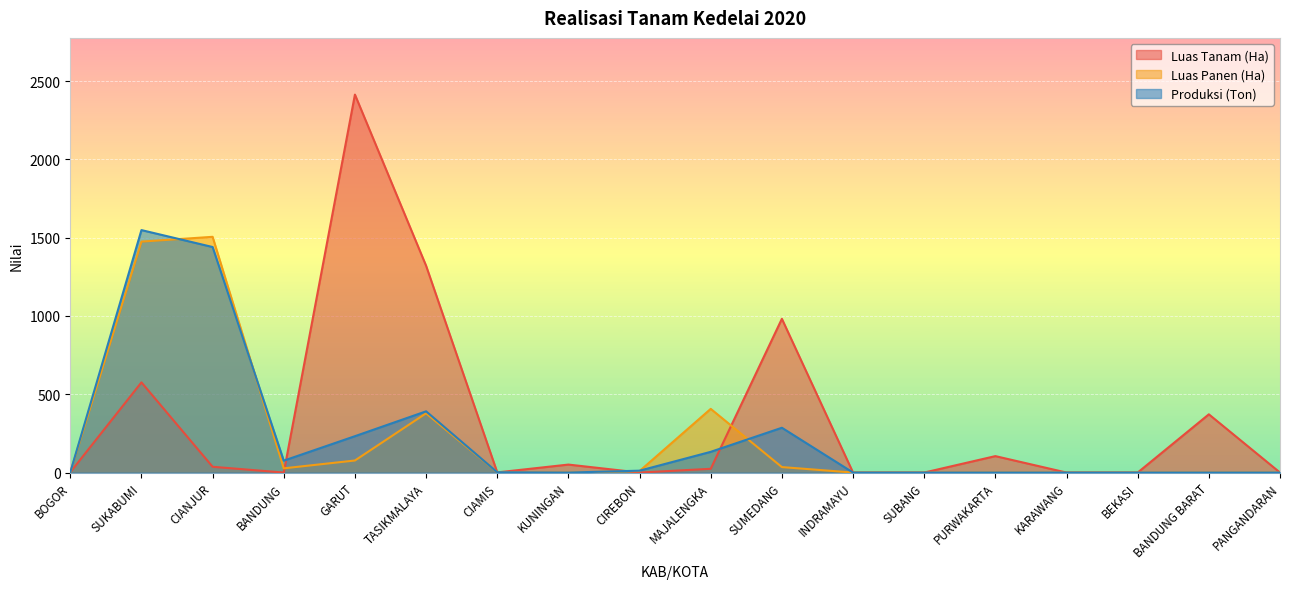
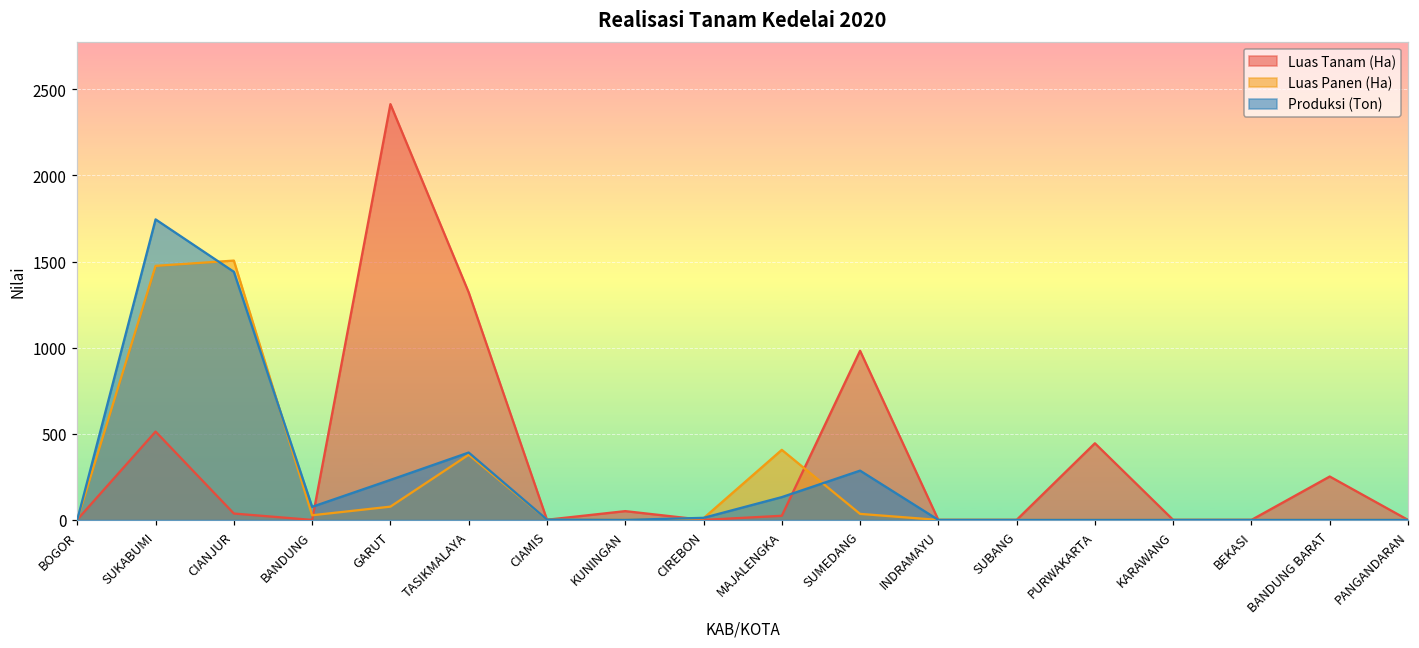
Luas Tanam (Ha), SUKABUMI: 580 -> 510
Produksi (Ton), SUKABUMI: 1550 -> 1740
Luas Tanam (Ha), PURWAKARTA: 110 -> 450
Luas Tanam (Ha), BANDUNG BARAT: 370 -> 250
